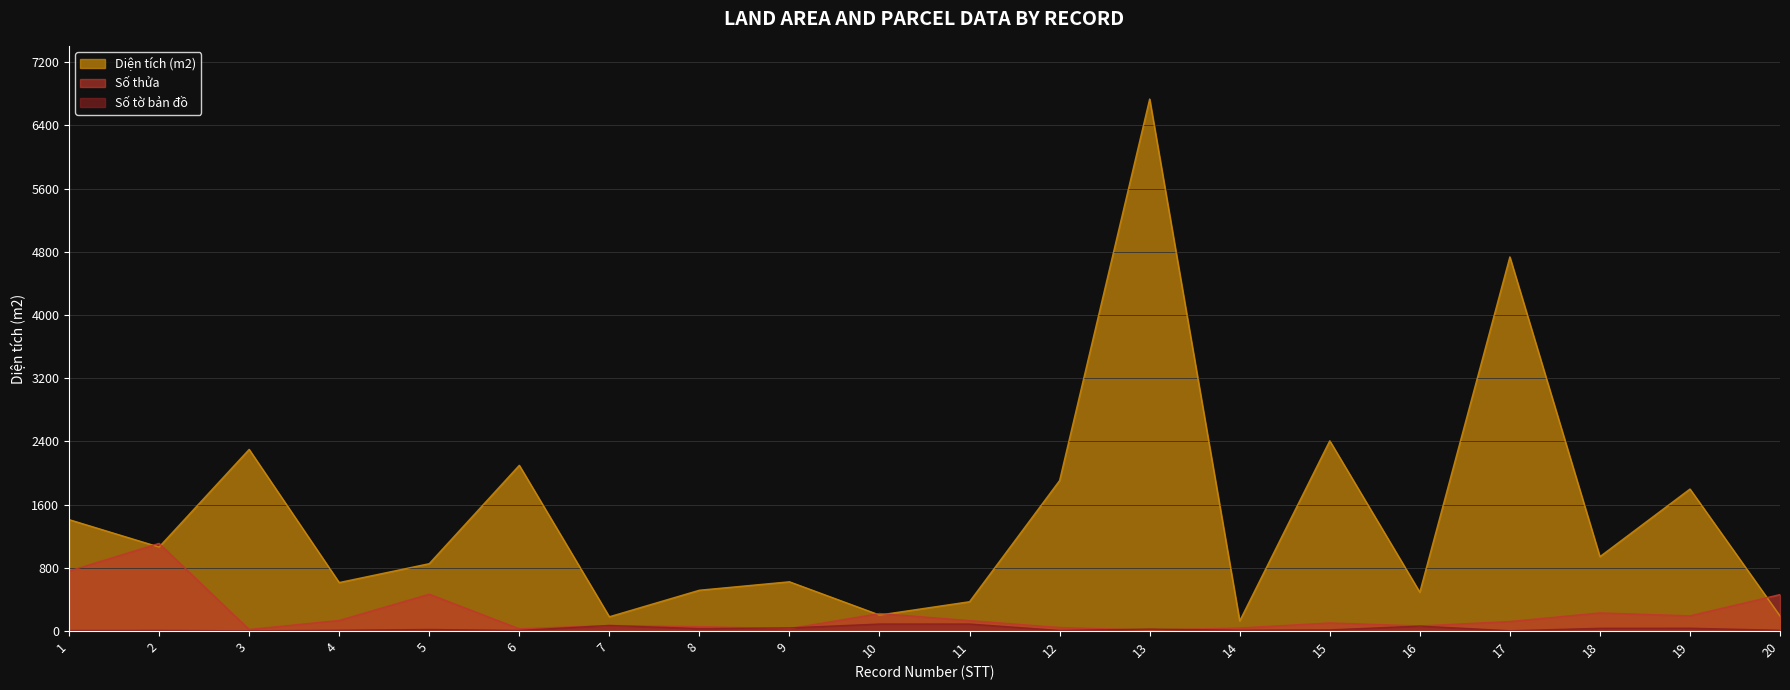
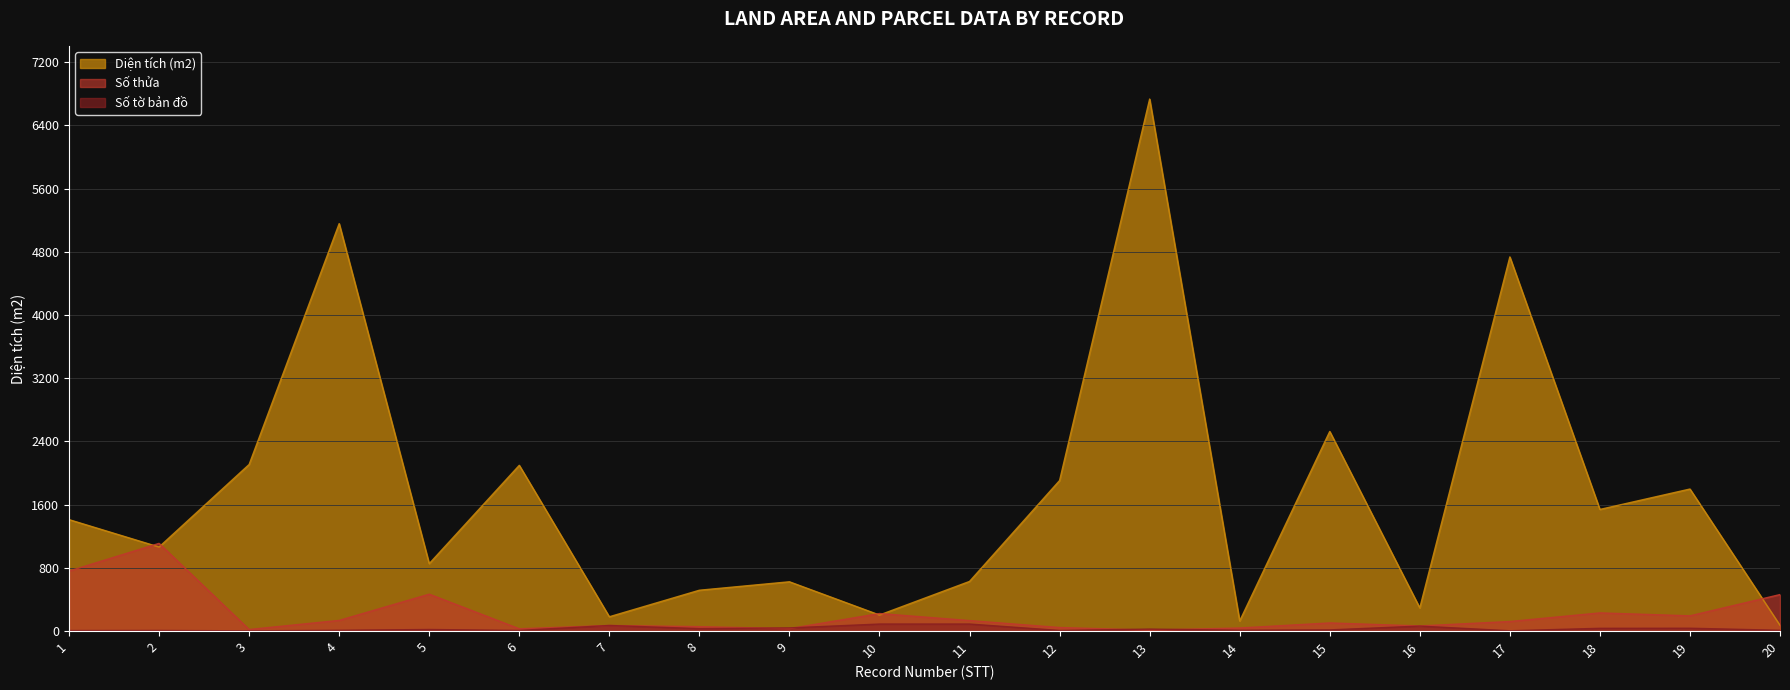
Diện tích (m2), 3: 2300 -> 2100
Diện tích (m2), 4: 600 -> 5200
Diện tích (m2), 11: 400 -> 600
Diện tích (m2), 15: 2400 -> 2500
Diện tích (m2), 16: 500 -> 300
Diện tích (m2), 18: 900 -> 1500
Diện tích (m2), 20: 200 -> 100
